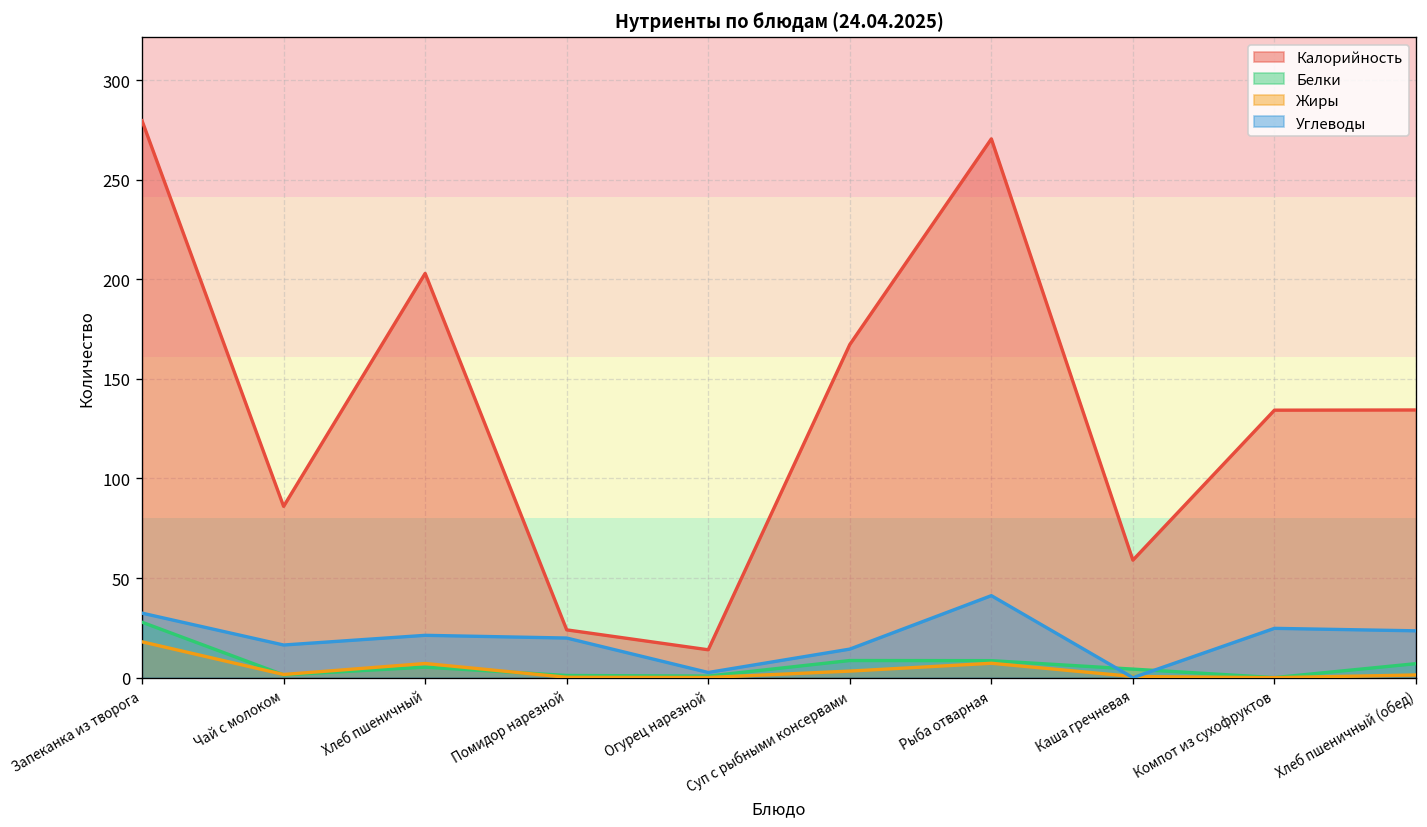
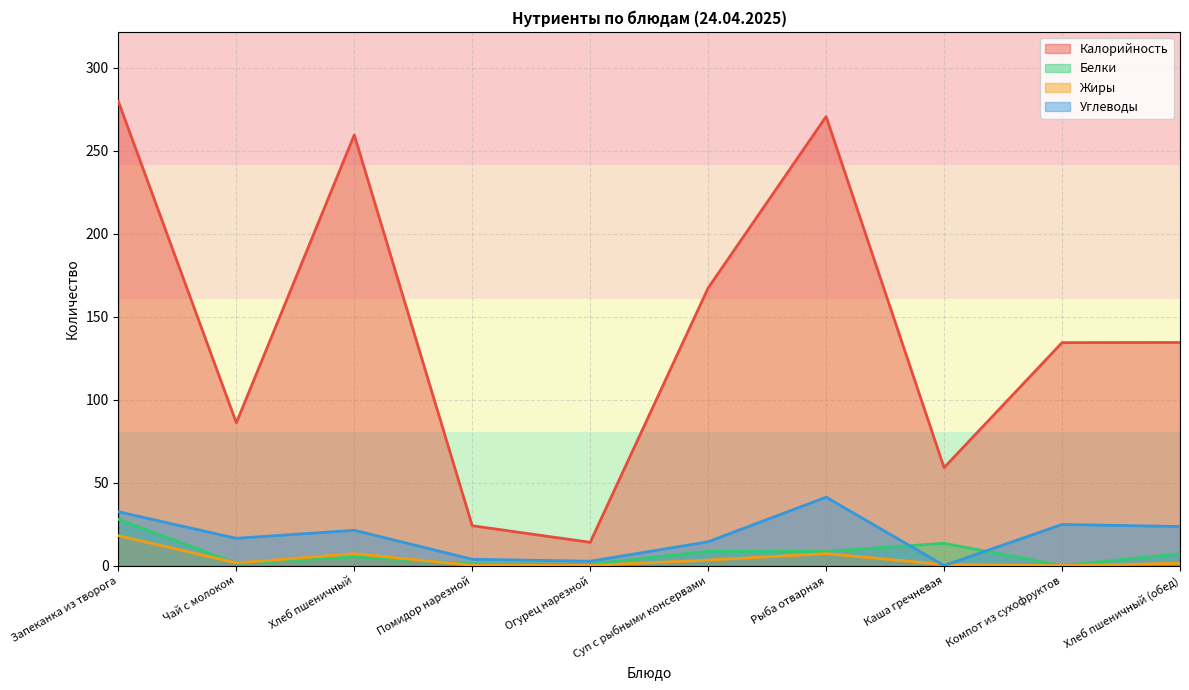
Калорийность, Хлеб пшеничный: 203 -> 259
Углеводы, Помидор нарезной: 20 -> 4
Белки, Каша гречневая: 4 -> 13
